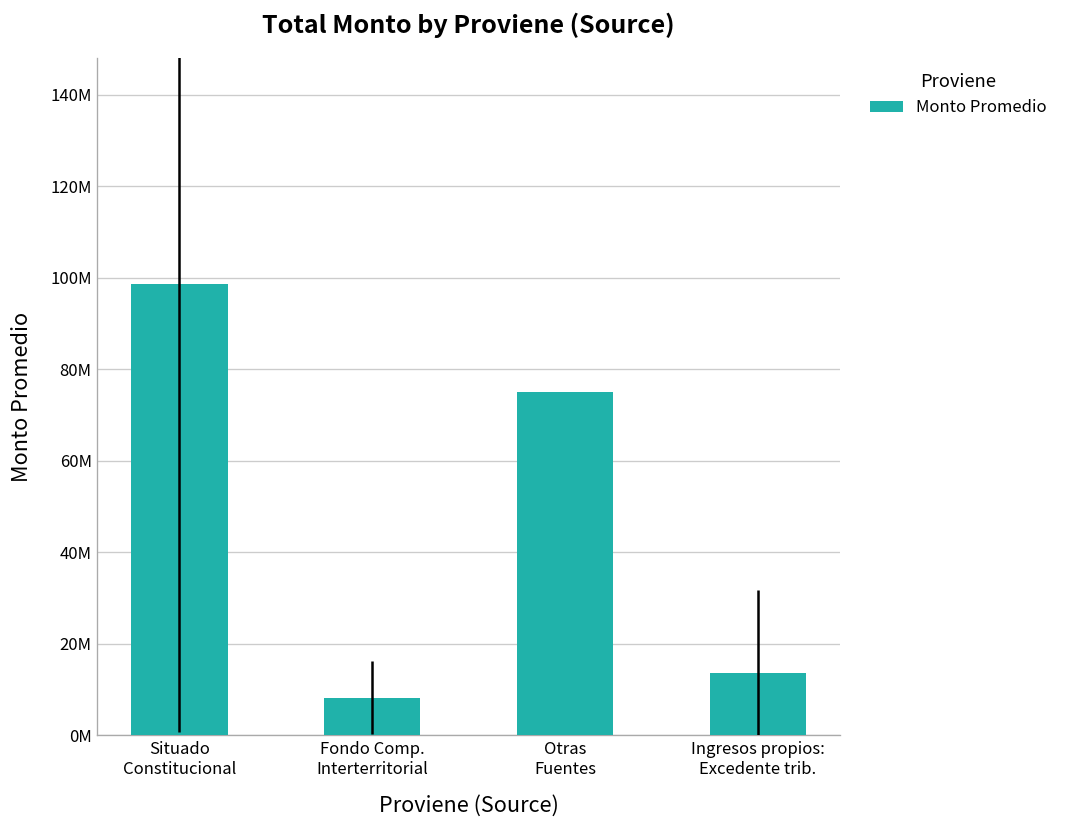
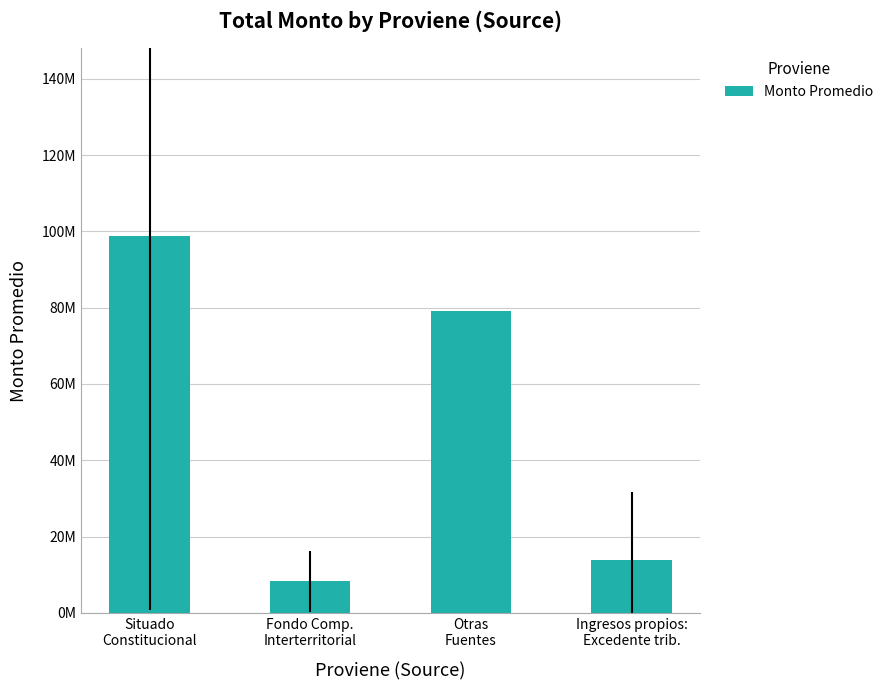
Otras Fuentes: 75000000 -> 79000000
